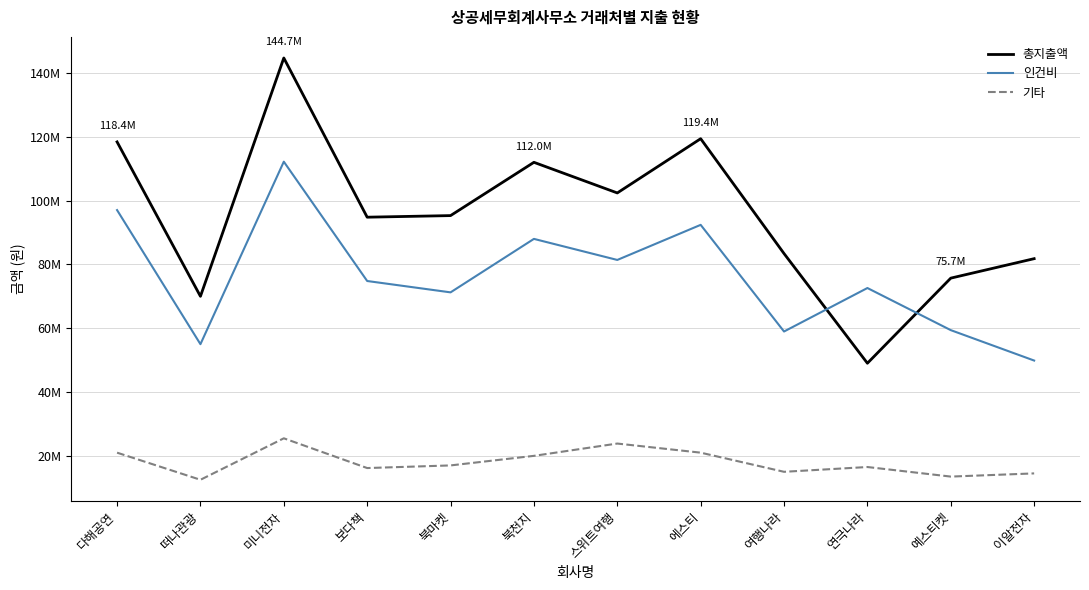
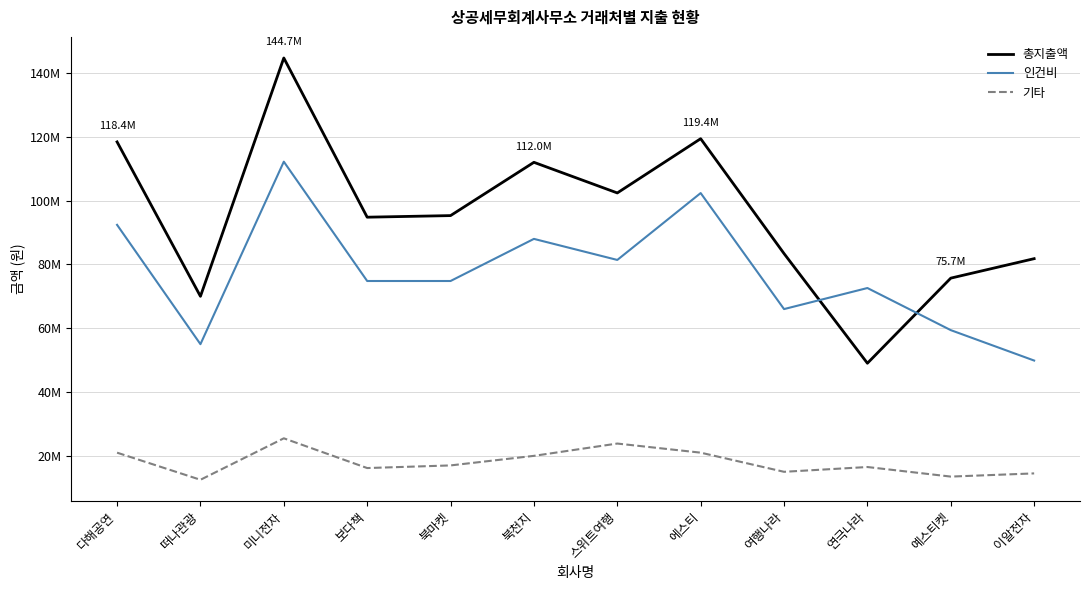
인건비, 다해공연: 97000000 -> 92000000
인건비, 북마켓: 71000000 -> 75000000
인건비, 에스티: 92000000 -> 102000000
인건비, 여행나라: 59000000 -> 66000000
